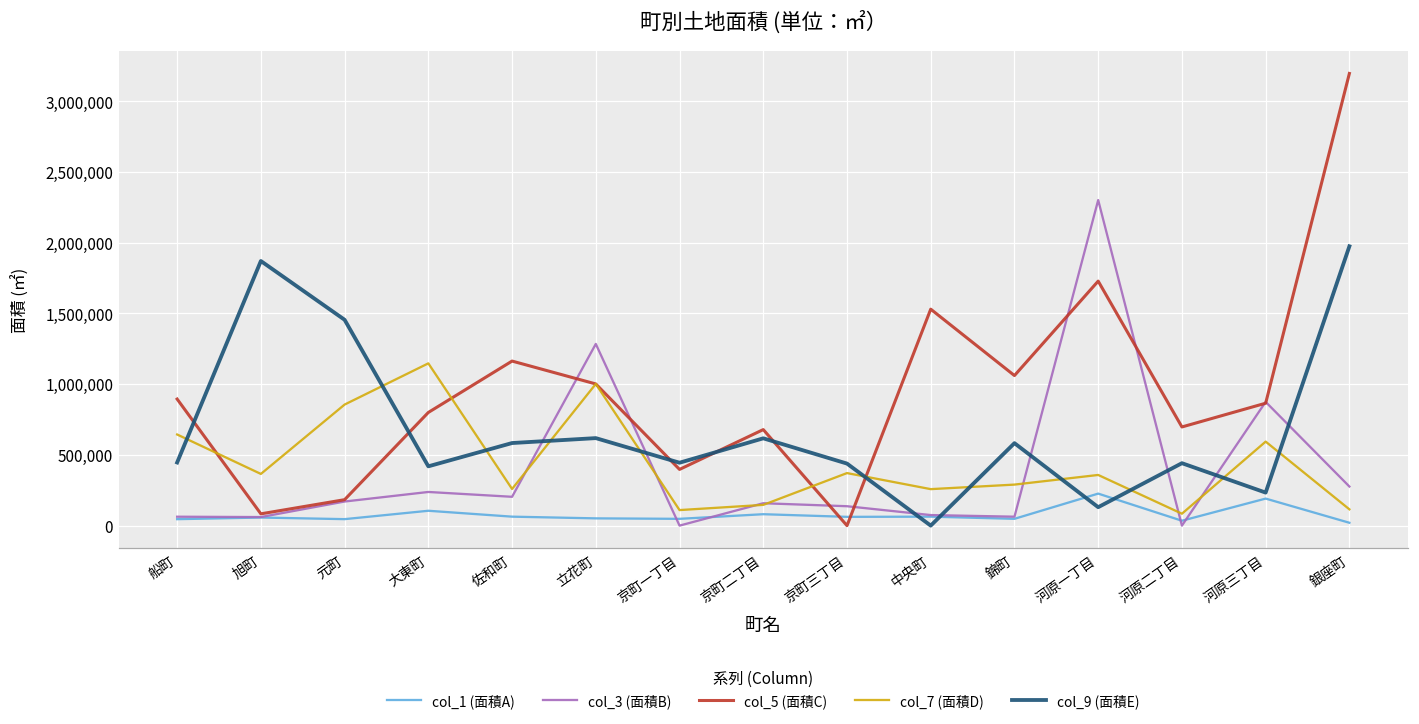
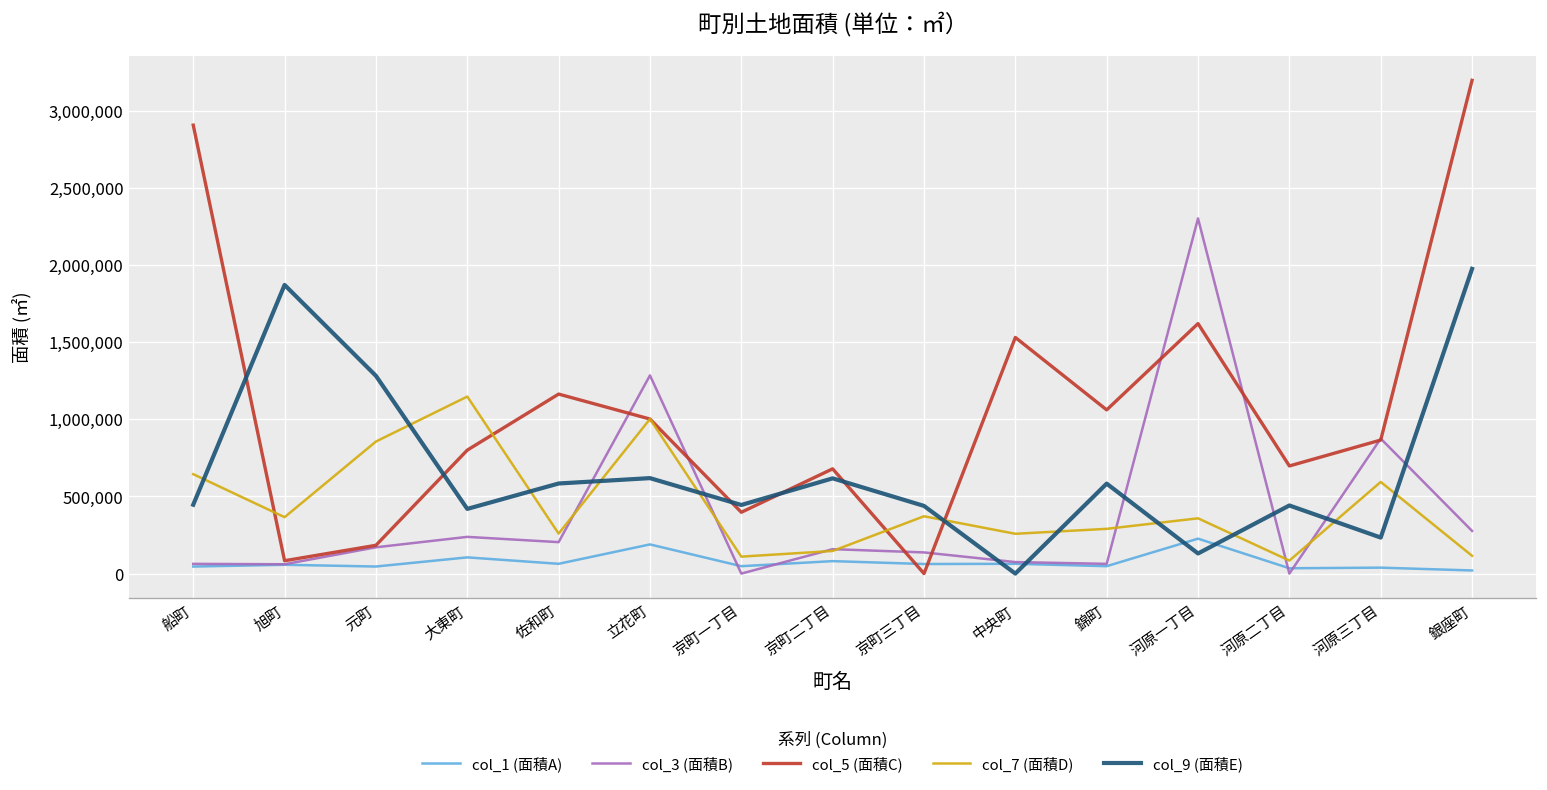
col_5 (面積C), 船町: 890,000 -> 2,910,000
col_9 (面積E), 元町: 1,460,000 -> 1,280,000
col_1 (面積A), 立花町: 50,000 -> 190,000
col_5 (面積C), 河原一丁目: 1,730,000 -> 1,620,000
col_1 (面積A), 河原三丁目: 190,000 -> 40,000
